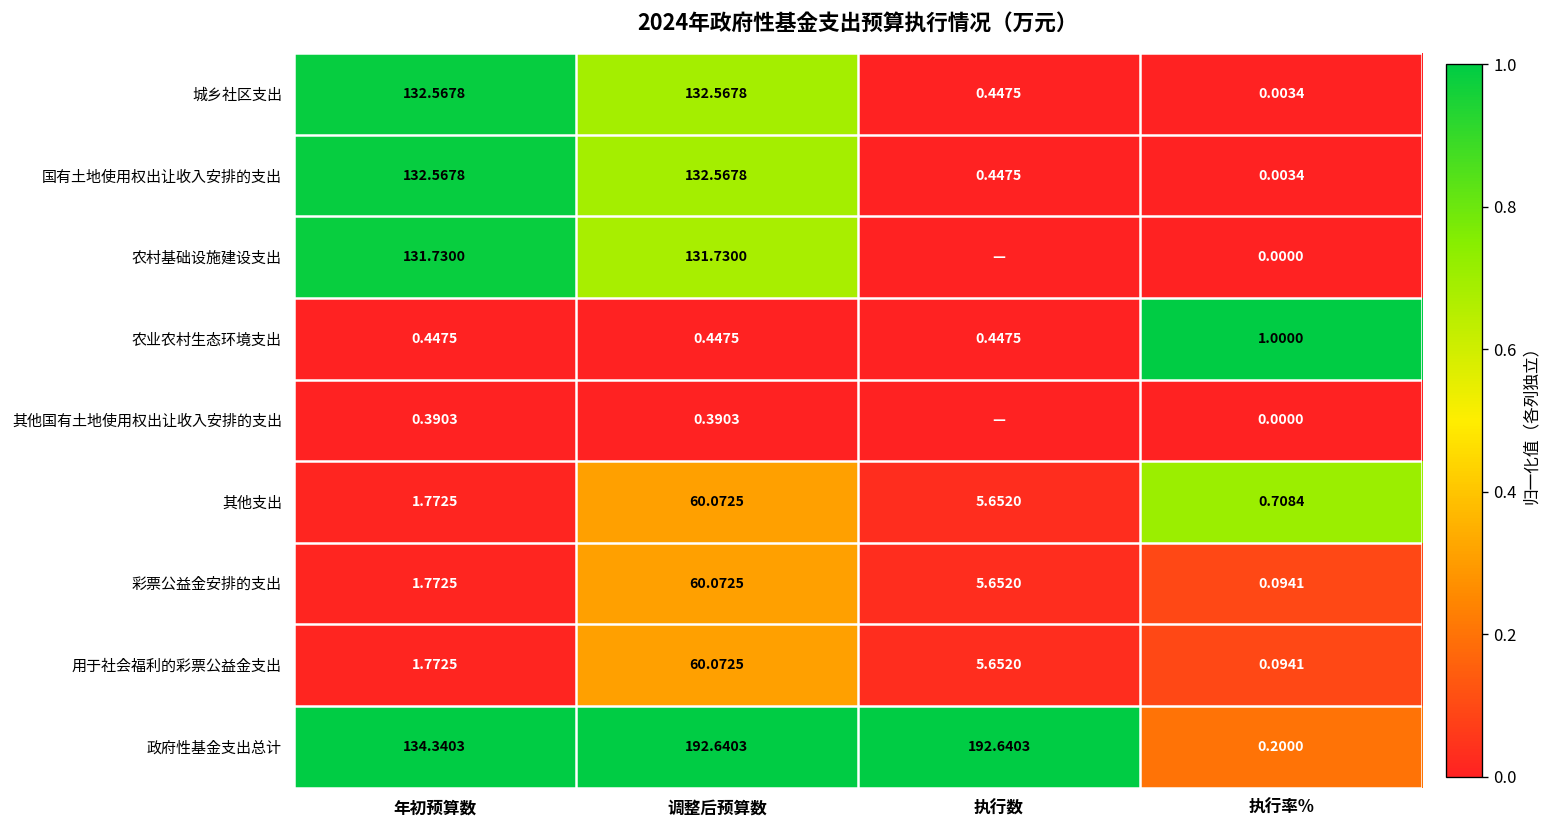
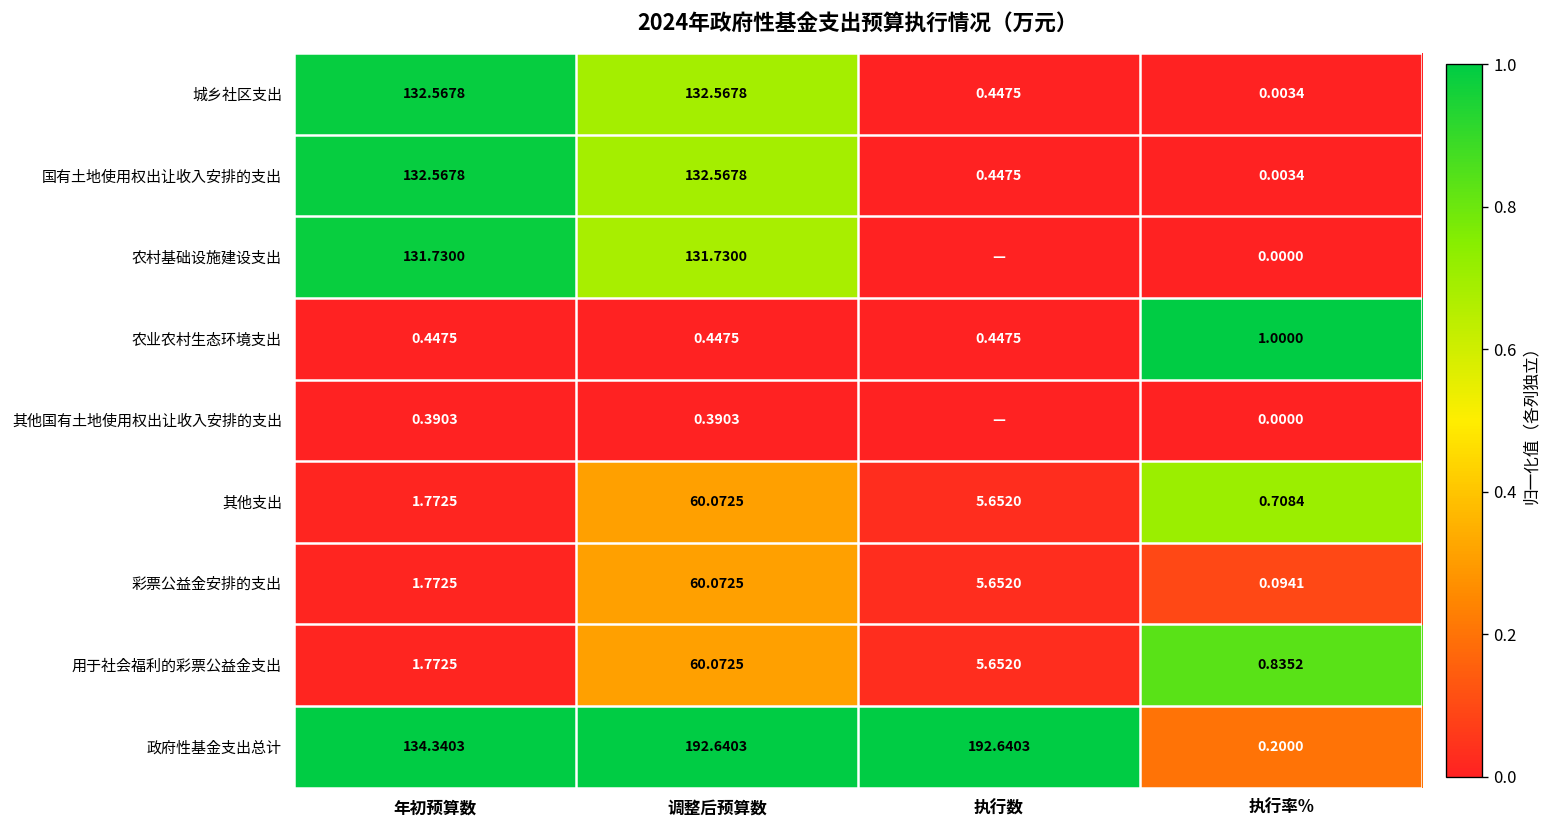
用于社会福利的彩票公益金支出, 执行率%: 0.0941 -> 0.8352
